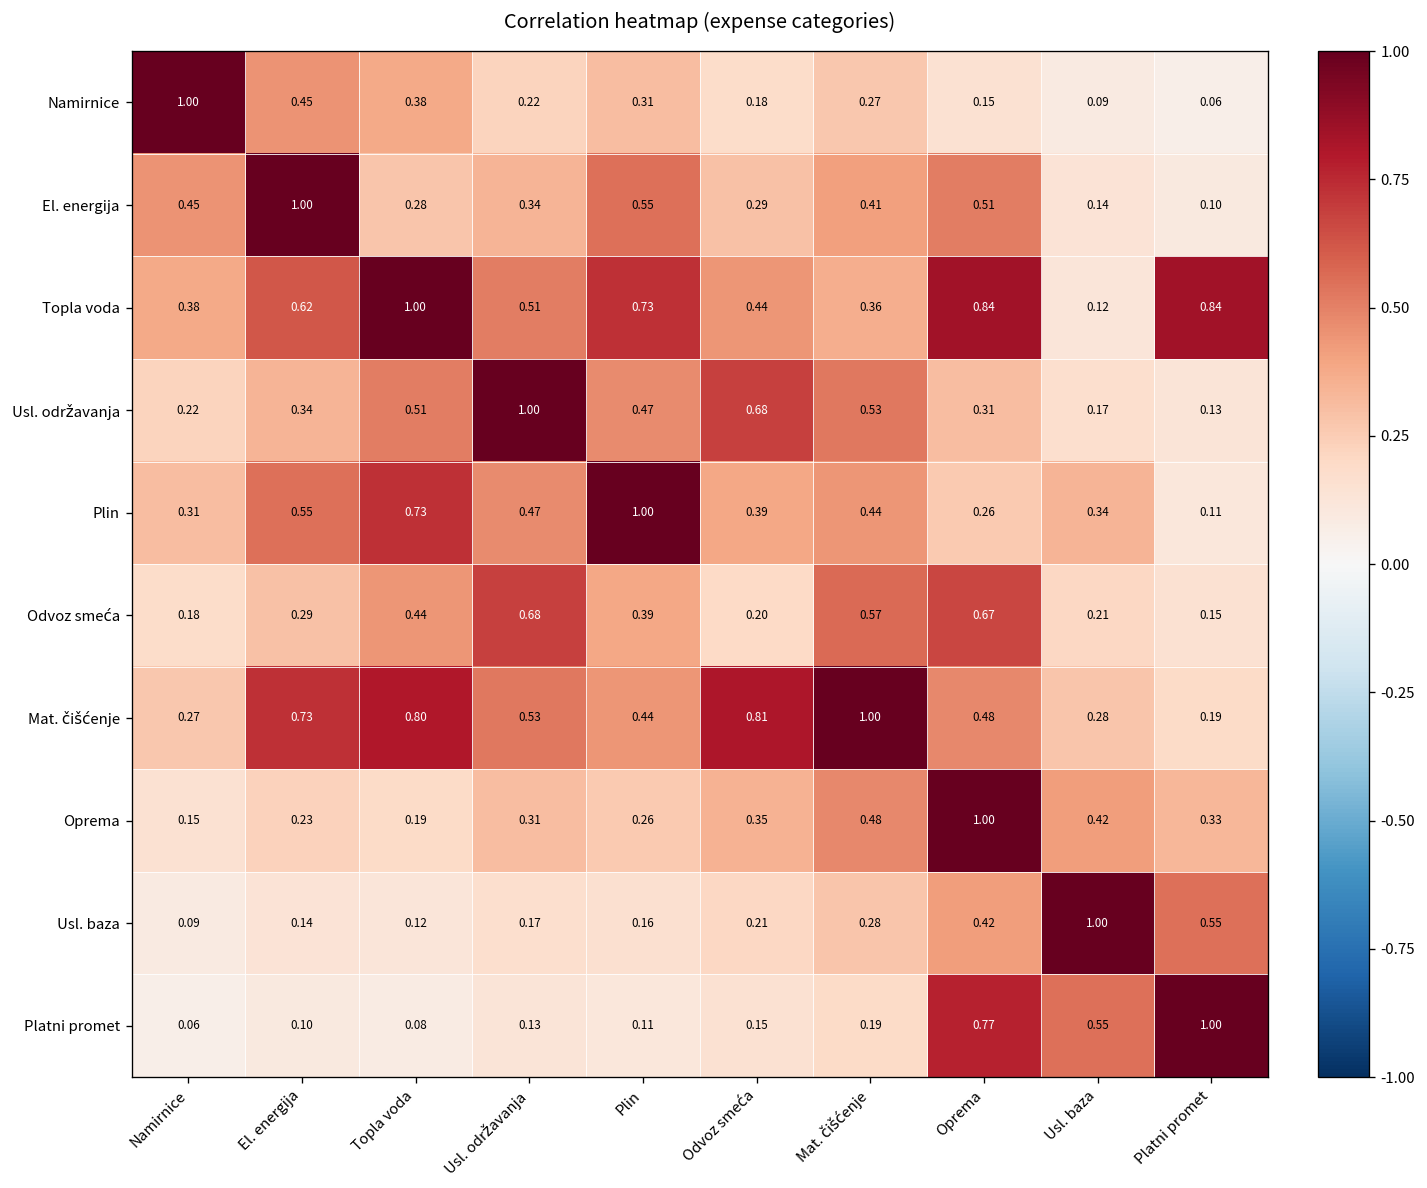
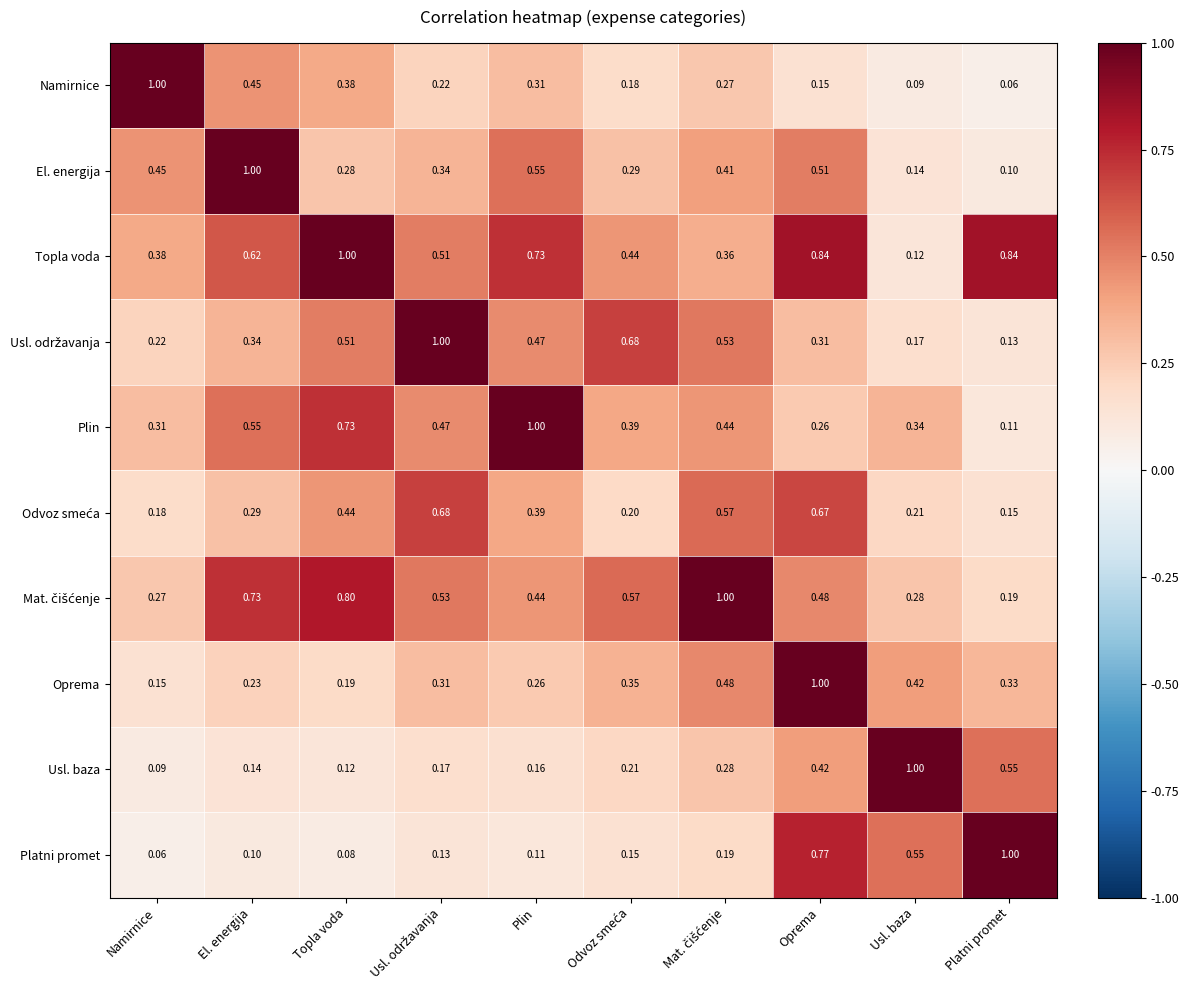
Mat. čišćenje, Odvoz smeća: 0.81 -> 0.57
